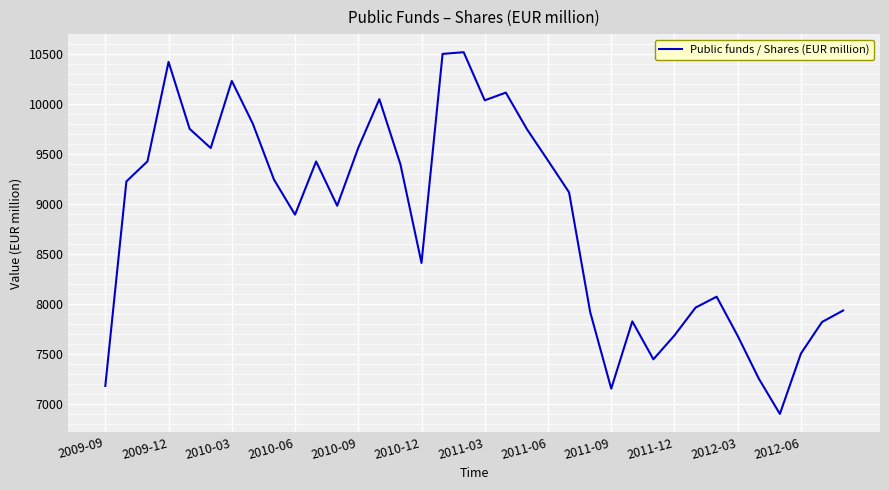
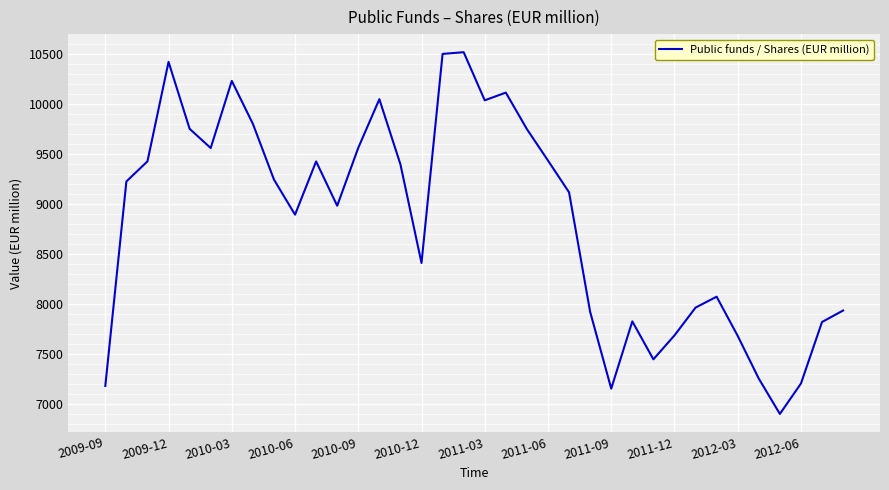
2012-06: 7510 -> 7210
